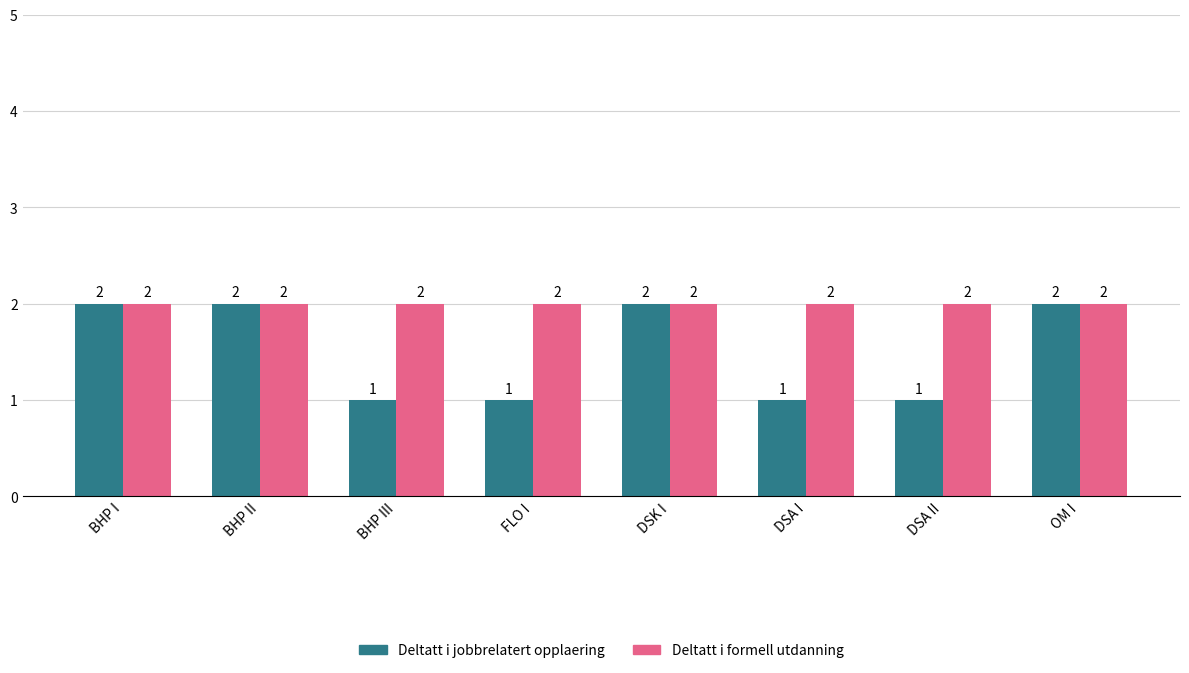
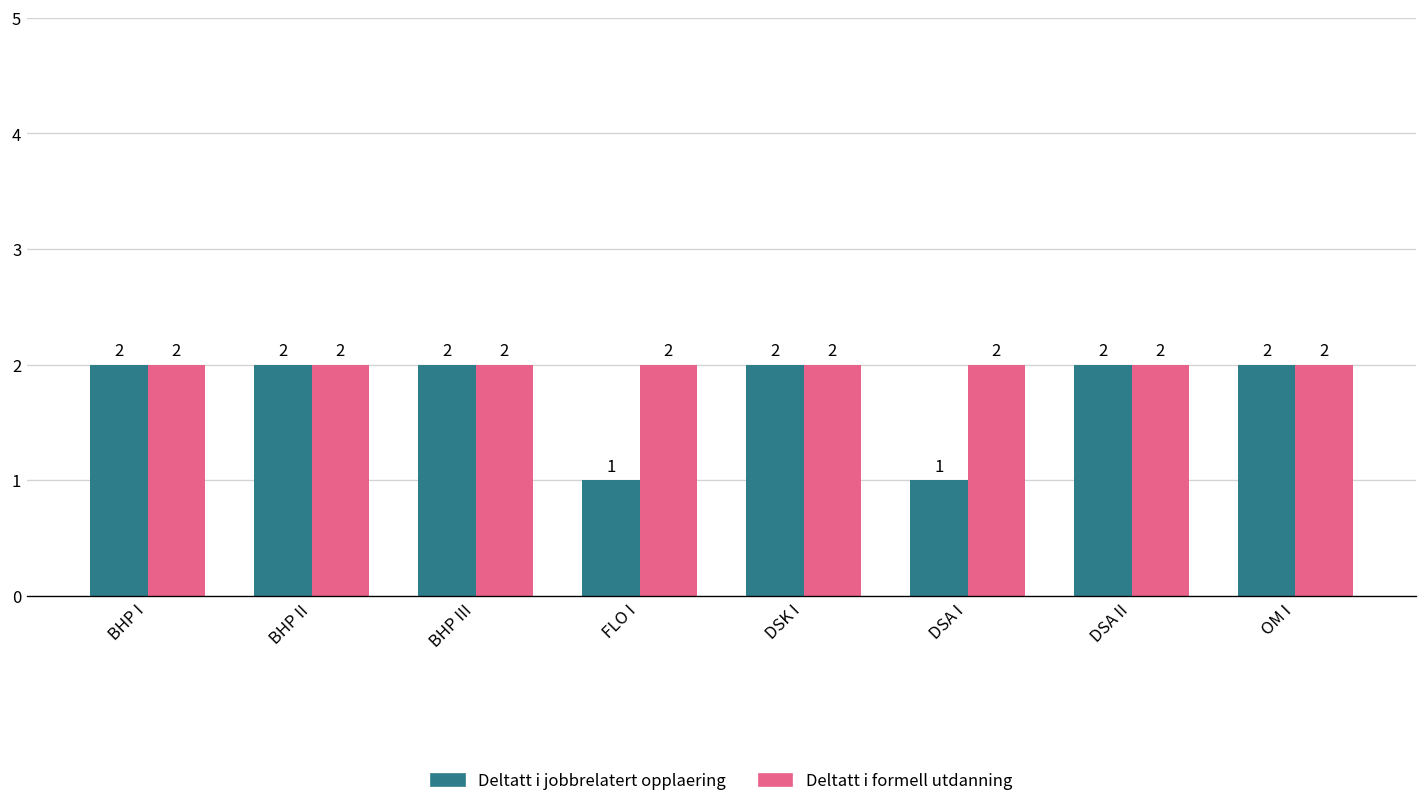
Deltatt i jobbrelatert opplaering, BHP III: 1 -> 2
Deltatt i jobbrelatert opplaering, DSA II: 1 -> 2
